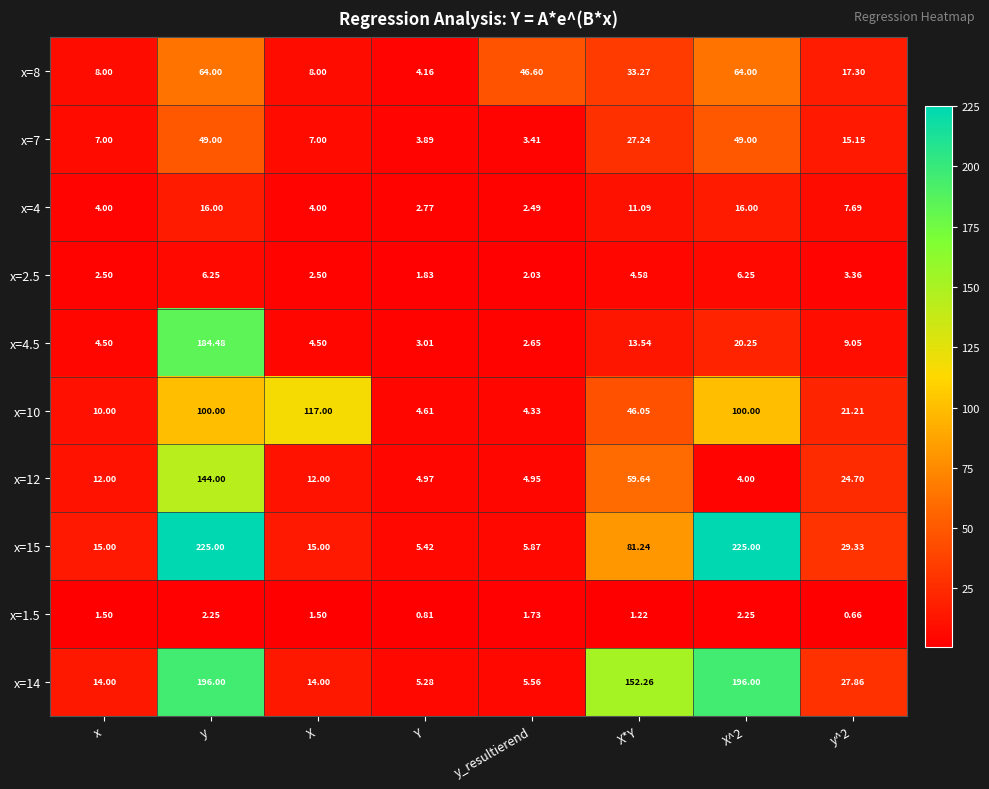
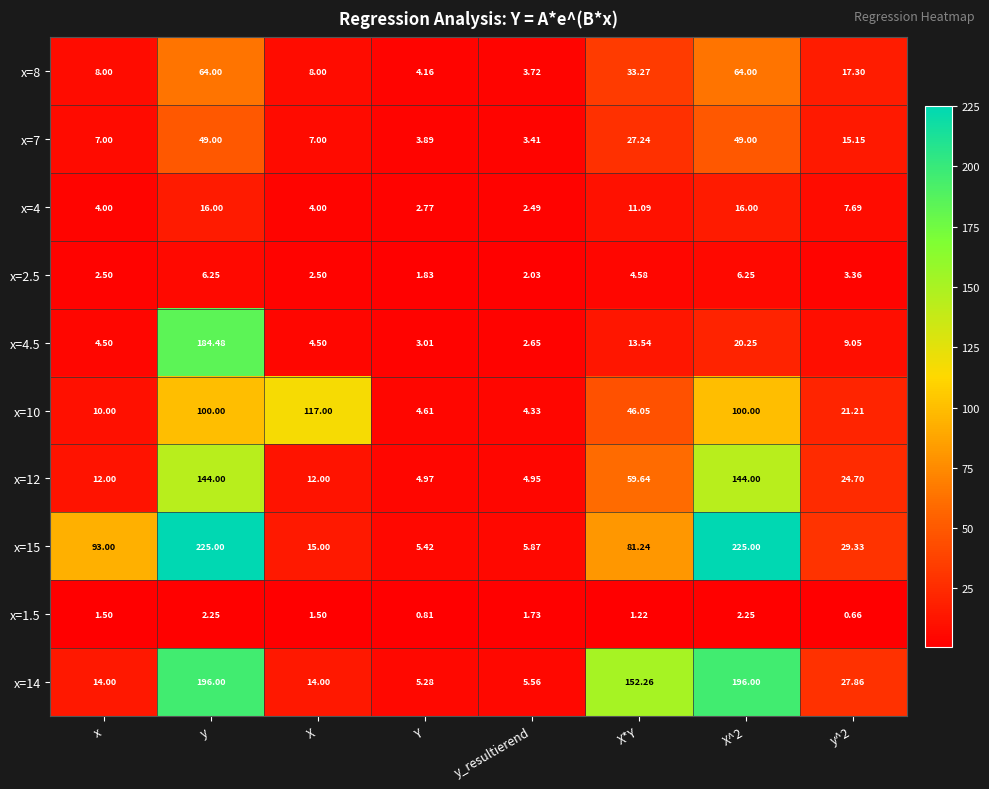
x=8, y_resultierend: 46.60 -> 3.72
x=12, X^2: 4.00 -> 144.00
x=15, x: 15.00 -> 93.00
